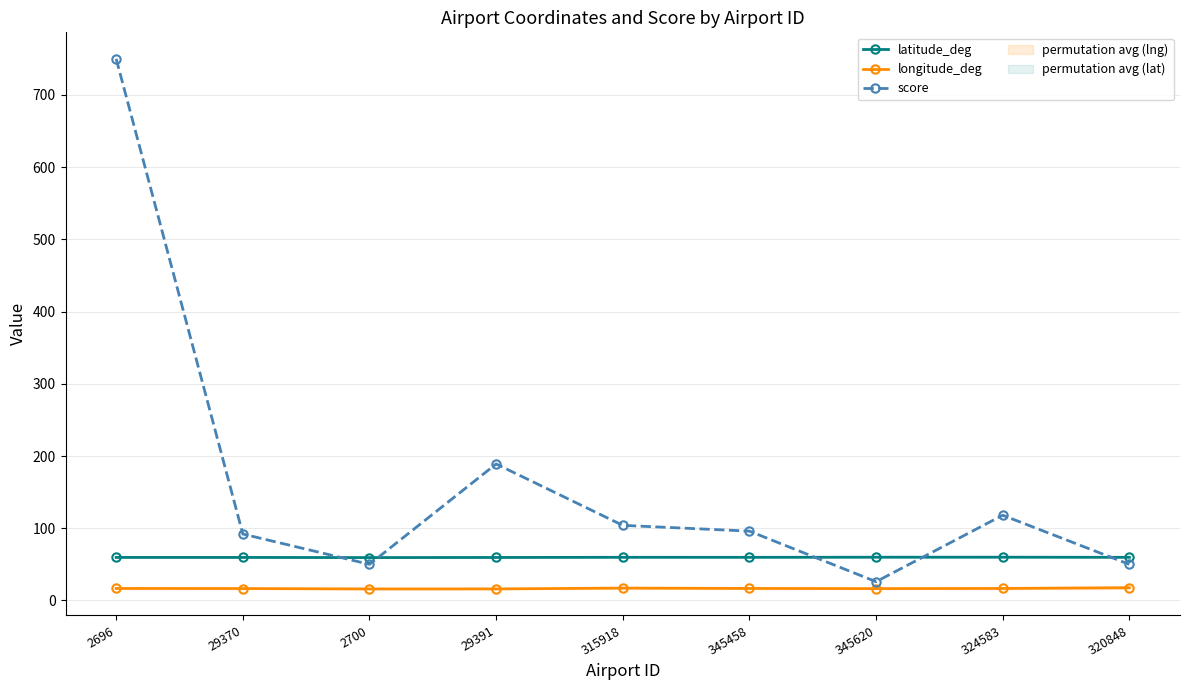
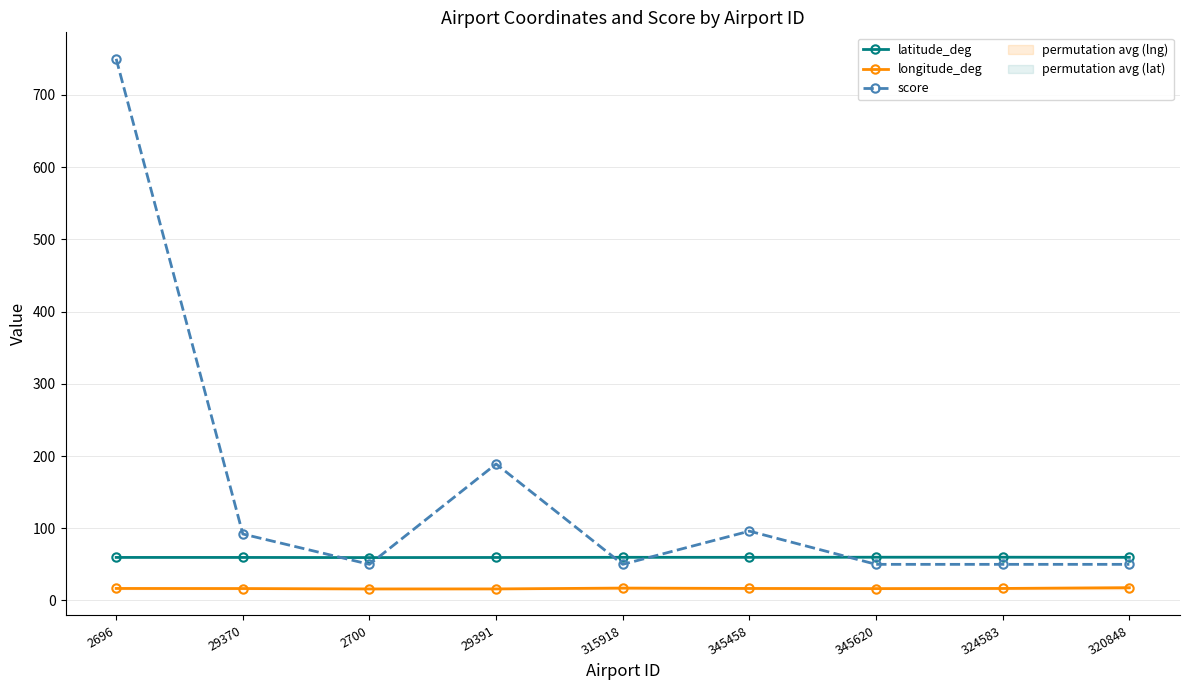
score, 315918: 100 -> 50
score, 345620: 30 -> 50
score, 324583: 120 -> 50
